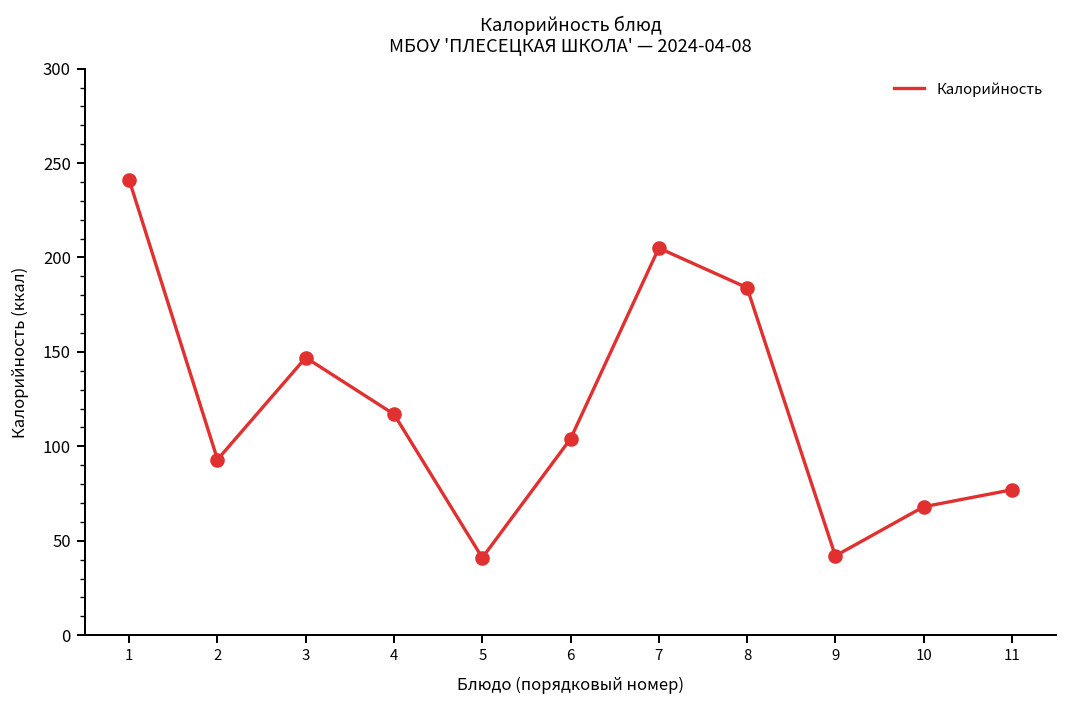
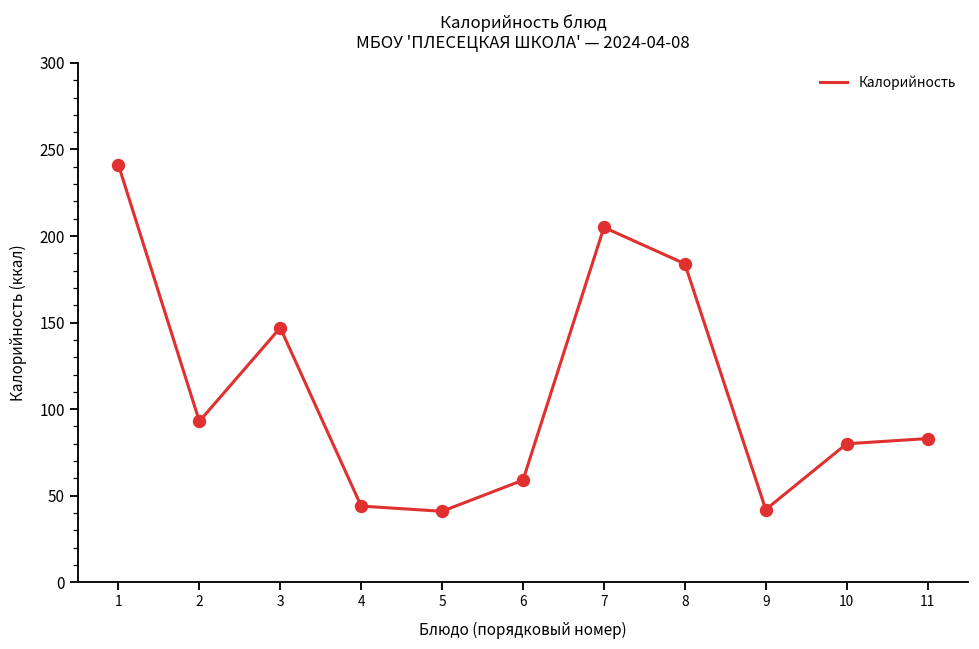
4: 117 -> 44
6: 104 -> 59
10: 68 -> 80
11: 77 -> 83
